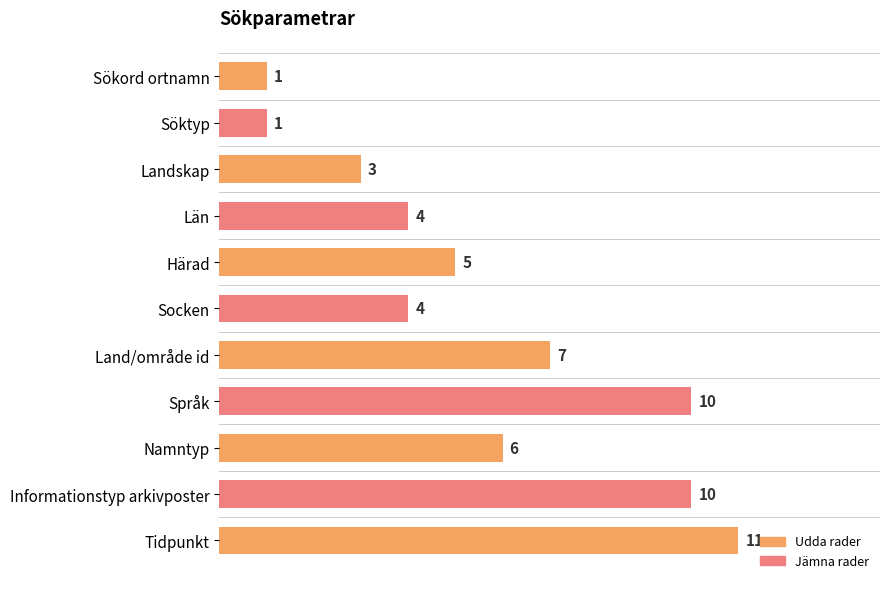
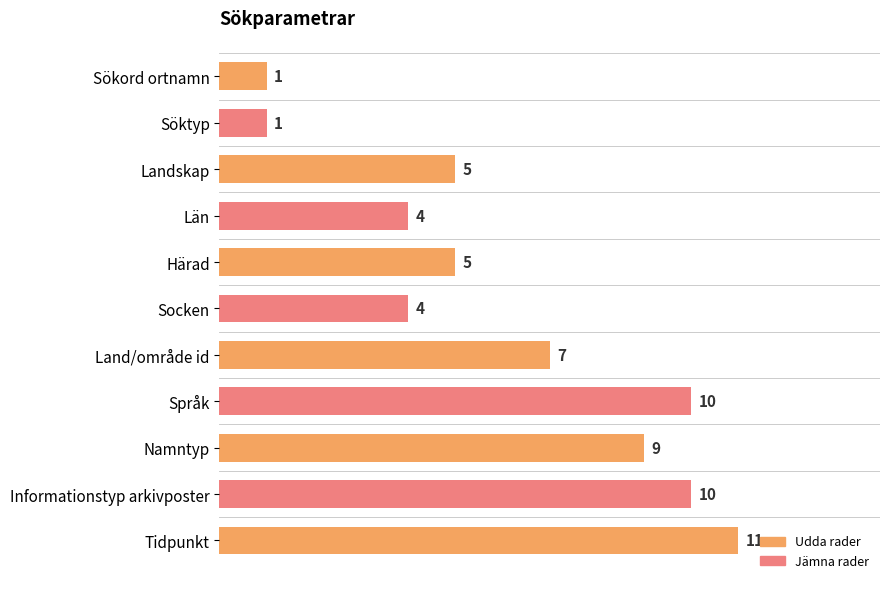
Landskap: 3 -> 5
Namntyp: 6 -> 9
